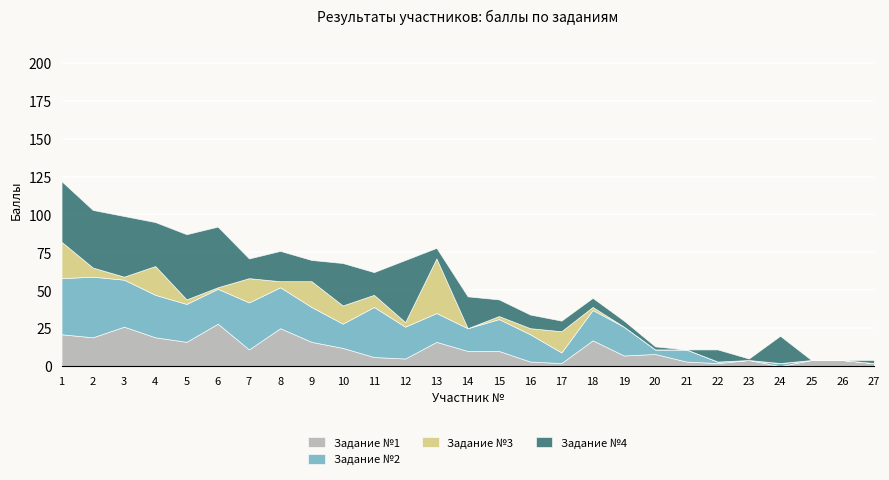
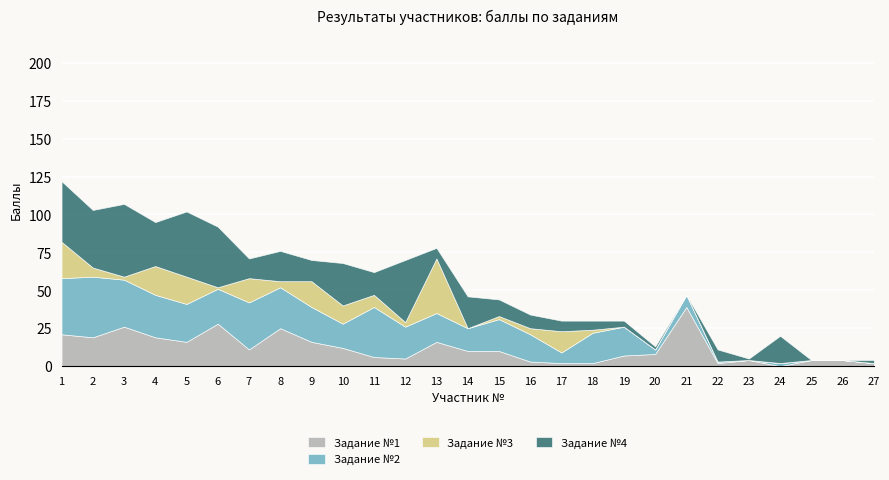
Задание №4, 3: 40 -> 48
Задание №3, 5: 3 -> 18
Задание №1, 18: 17 -> 2
Задание №1, 21: 3 -> 39
